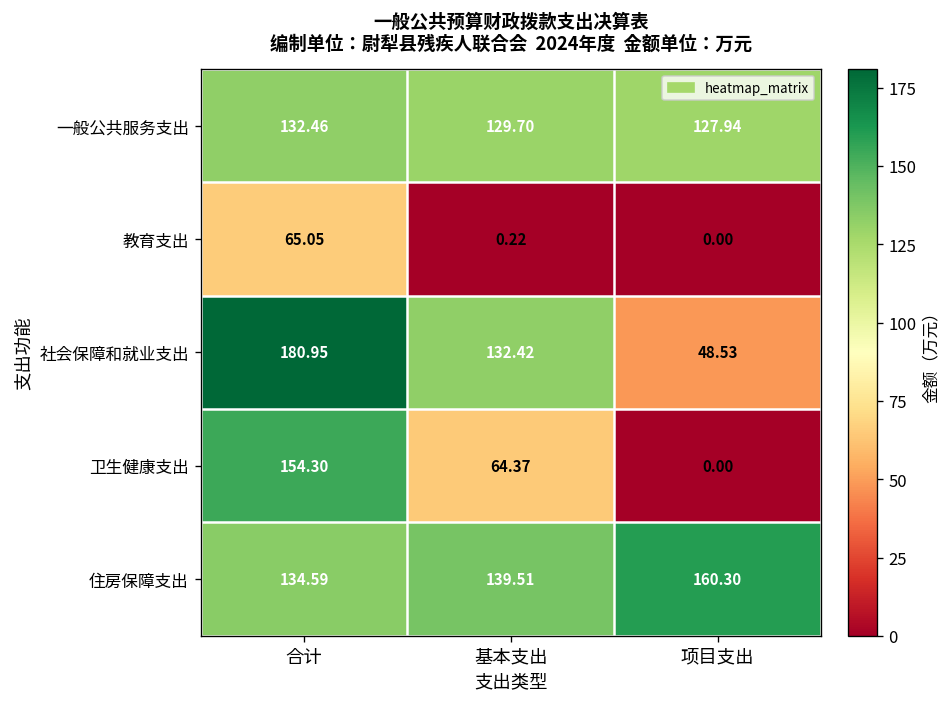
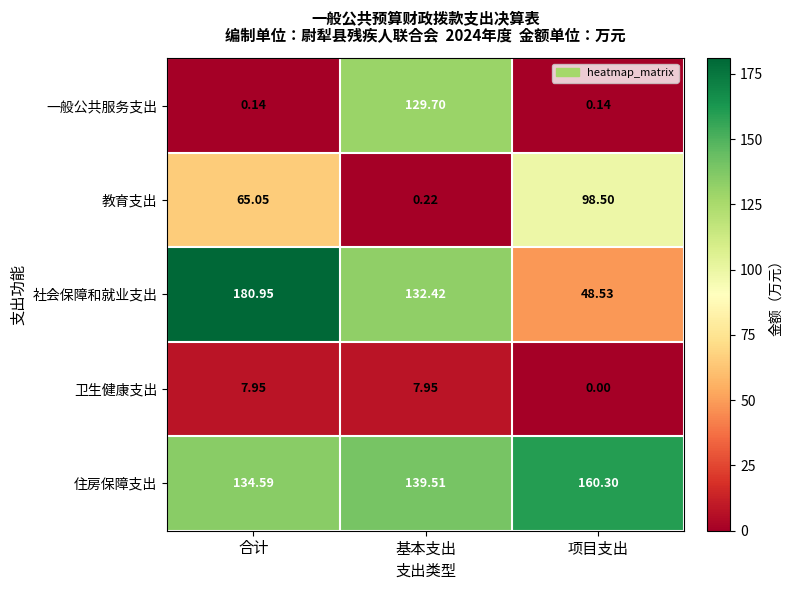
一般公共服务支出, 合计: 132.46 -> 0.14
一般公共服务支出, 项目支出: 127.94 -> 0.14
教育支出, 项目支出: 0.00 -> 98.50
卫生健康支出, 合计: 154.30 -> 7.95
卫生健康支出, 基本支出: 64.37 -> 7.95
